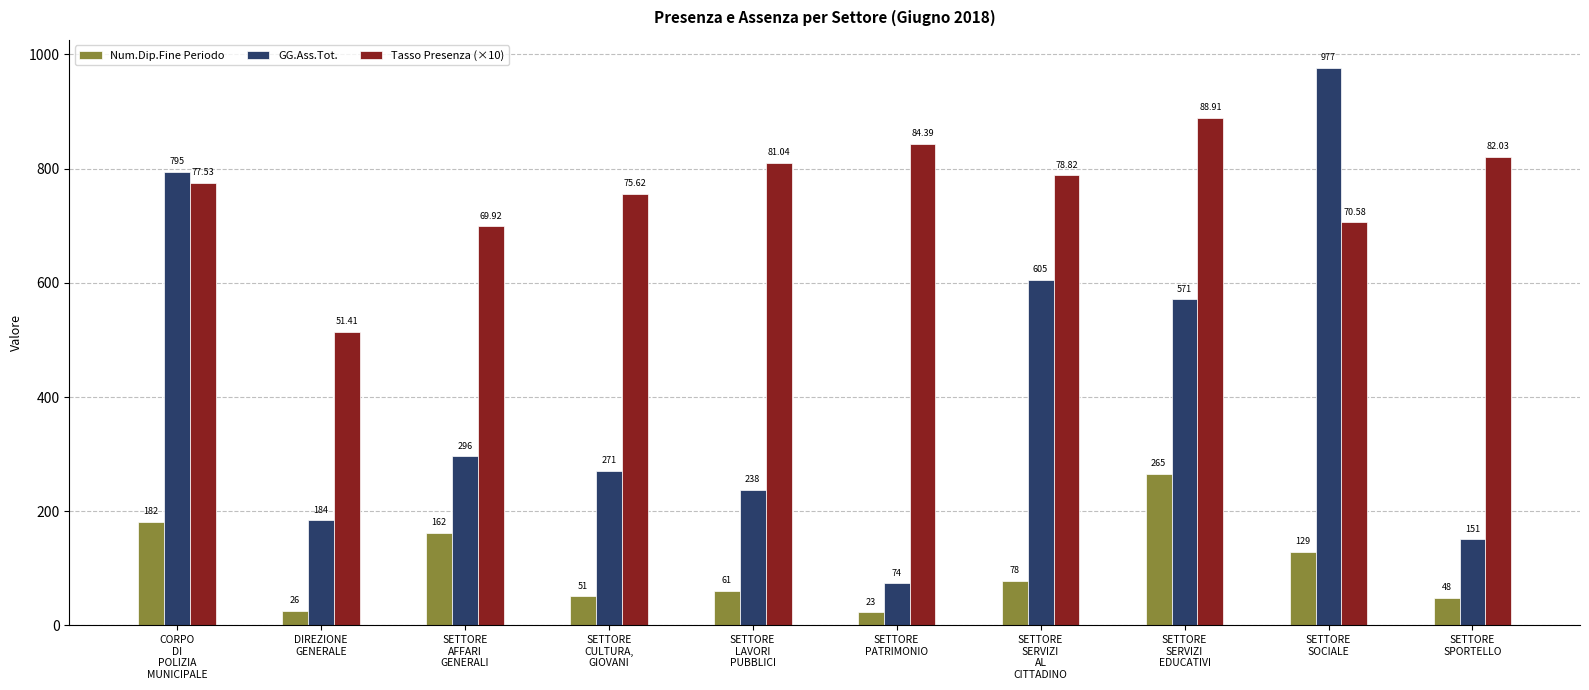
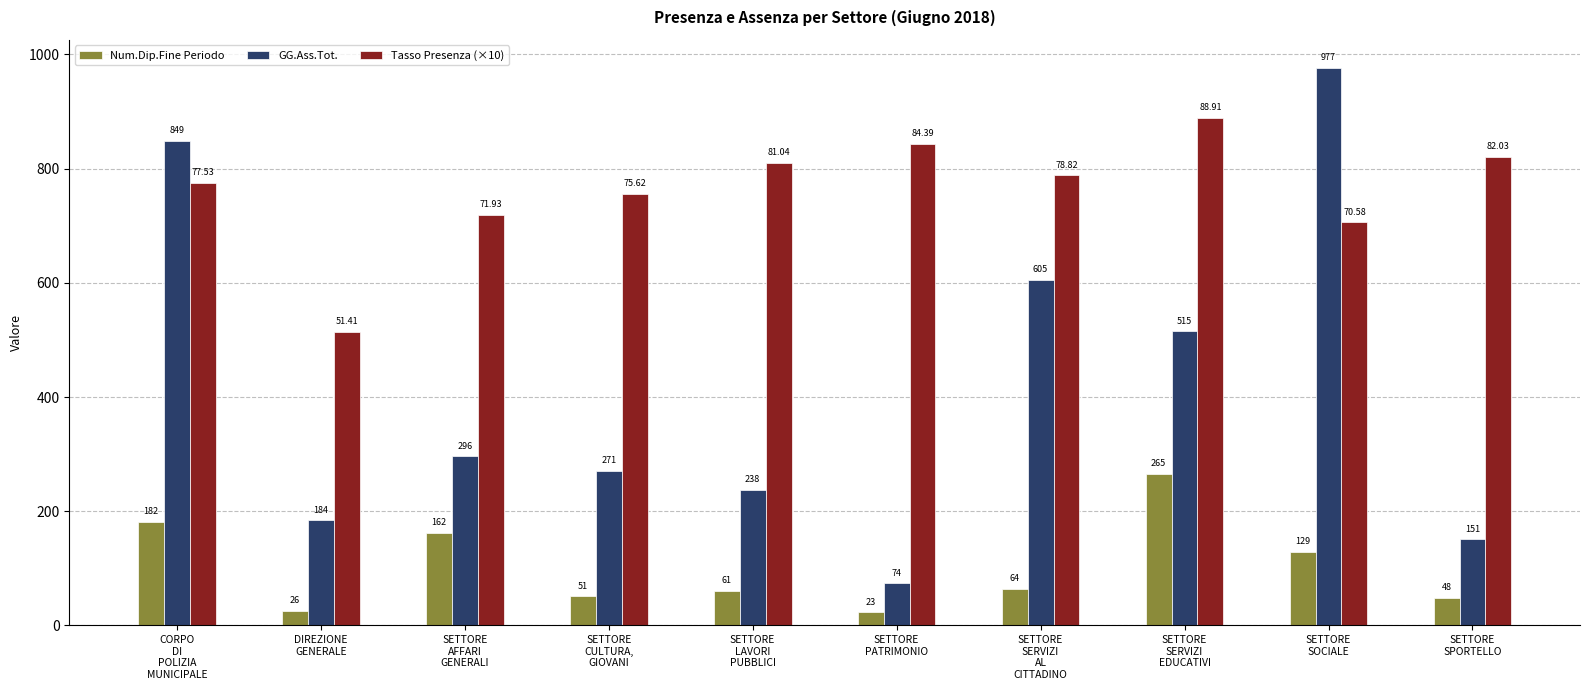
GG.Ass.Tot., CORPO DI POLIZIA MUNICIPALE: 795 -> 849
Tasso Presenza (×10), SETTORE AFFARI GENERALI: 69.92 -> 71.93
Num.Dip.Fine Periodo, SETTORE SERVIZI AL CITTADINO: 78 -> 64
GG.Ass.Tot., SETTORE SERVIZI EDUCATIVI: 571 -> 515
